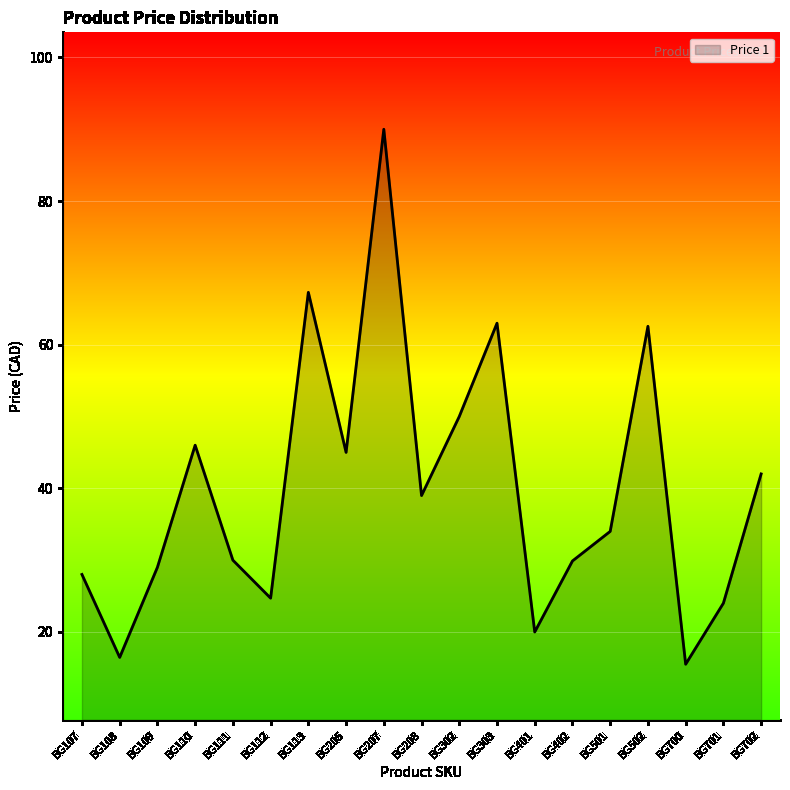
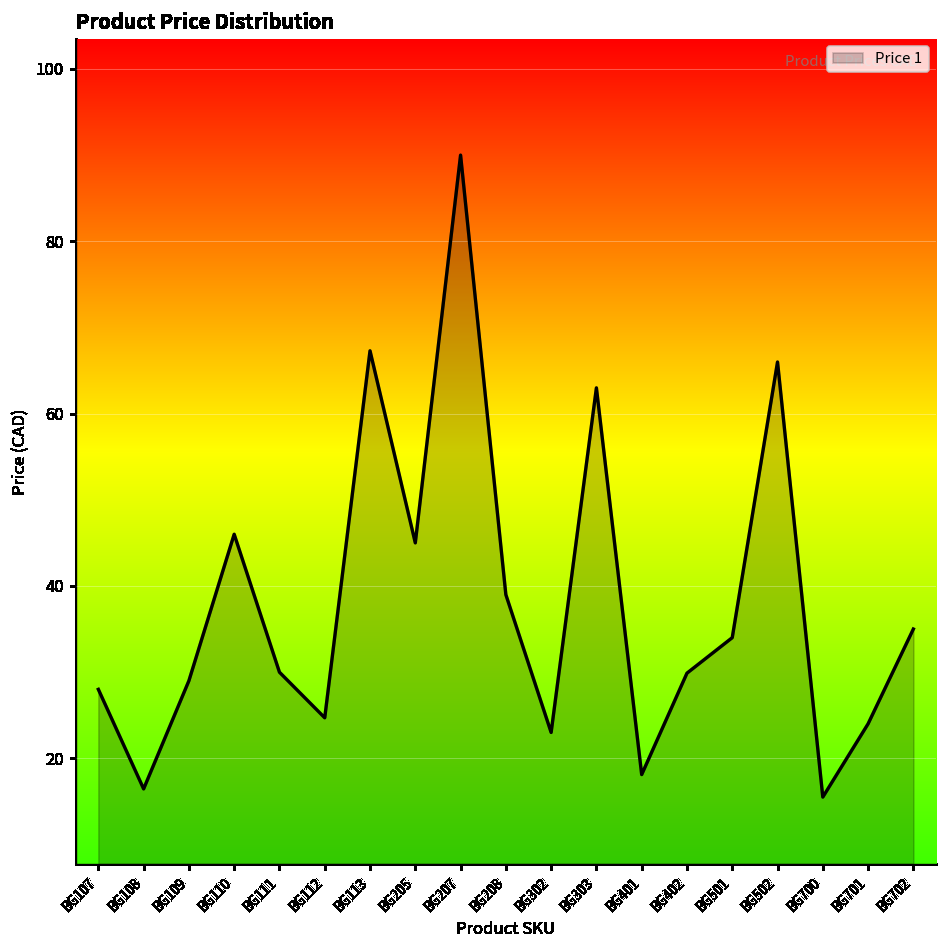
BG302: 50 -> 23
BG401: 20 -> 18
BG502: 63 -> 66
BG702: 42 -> 35
